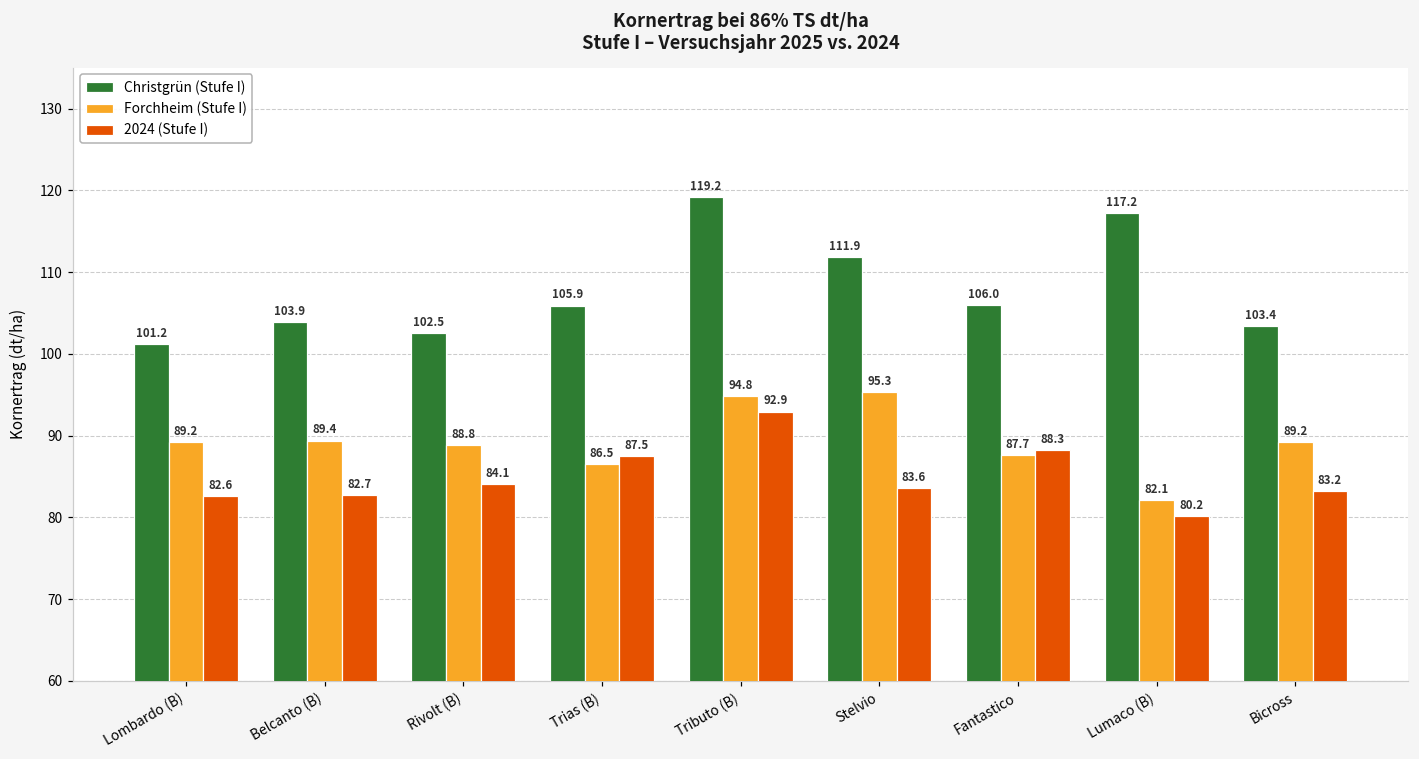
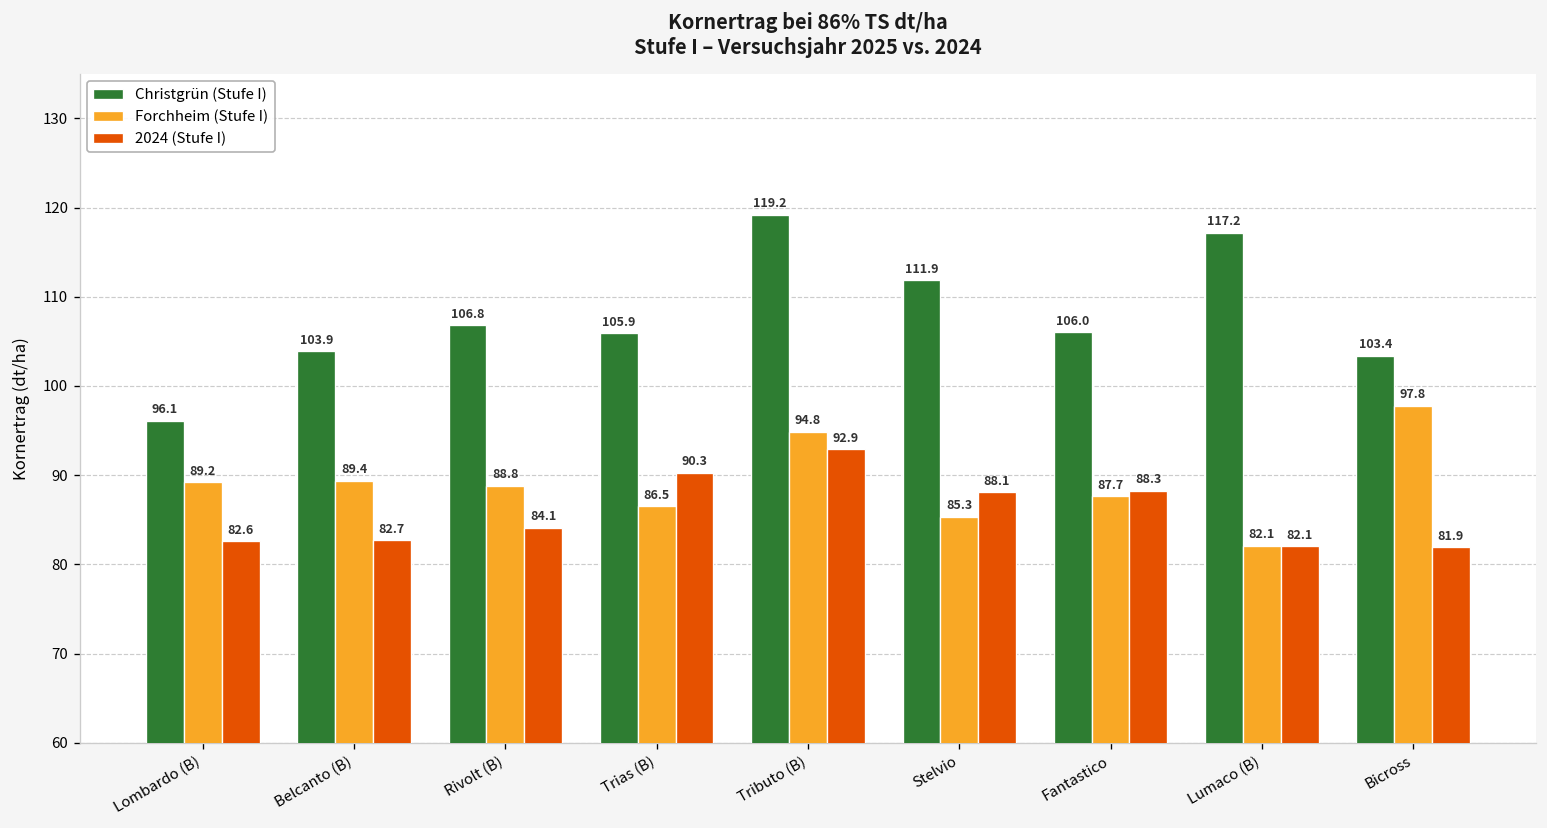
Christgrün (Stufe I), Lombardo (B): 101.2 -> 96.1
Christgrün (Stufe I), Rivolt (B): 102.5 -> 106.8
2024 (Stufe I), Trias (B): 87.5 -> 90.3
Forchheim (Stufe I), Stelvio: 95.3 -> 85.3
2024 (Stufe I), Stelvio: 83.6 -> 88.1
2024 (Stufe I), Lumaco (B): 80.2 -> 82.1
Forchheim (Stufe I), Bicross: 89.2 -> 97.8
2024 (Stufe I), Bicross: 83.2 -> 81.9
